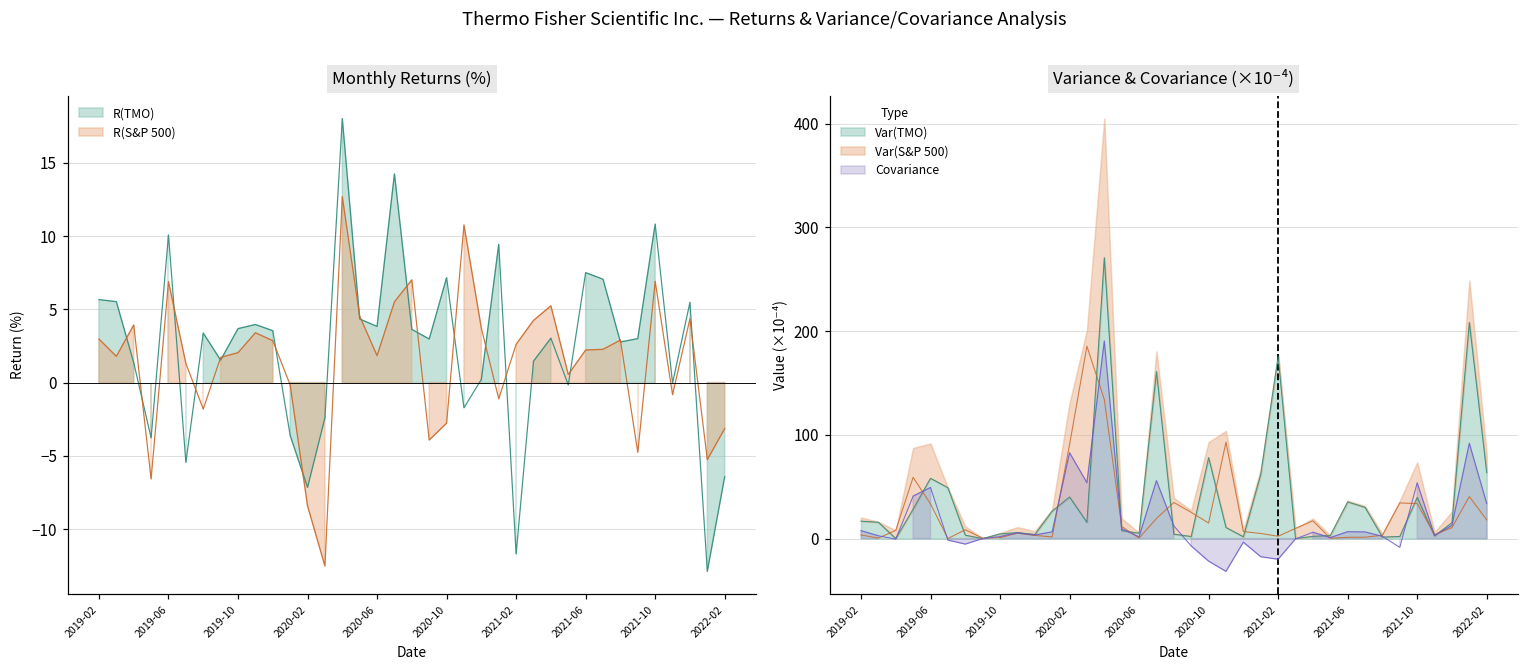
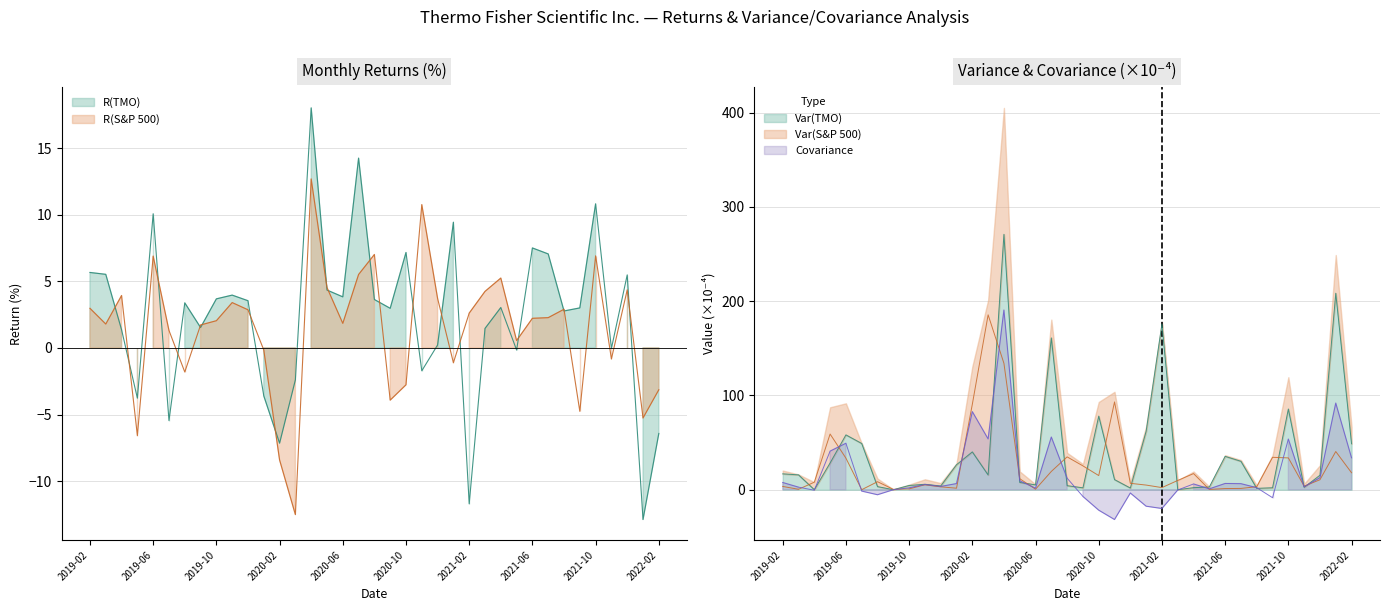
Variance & Covariance (×10⁻⁴), Var(TMO), 2021-10: 40 -> 90
Variance & Covariance (×10⁻⁴), Var(TMO), 2022-02: 60 -> 50
